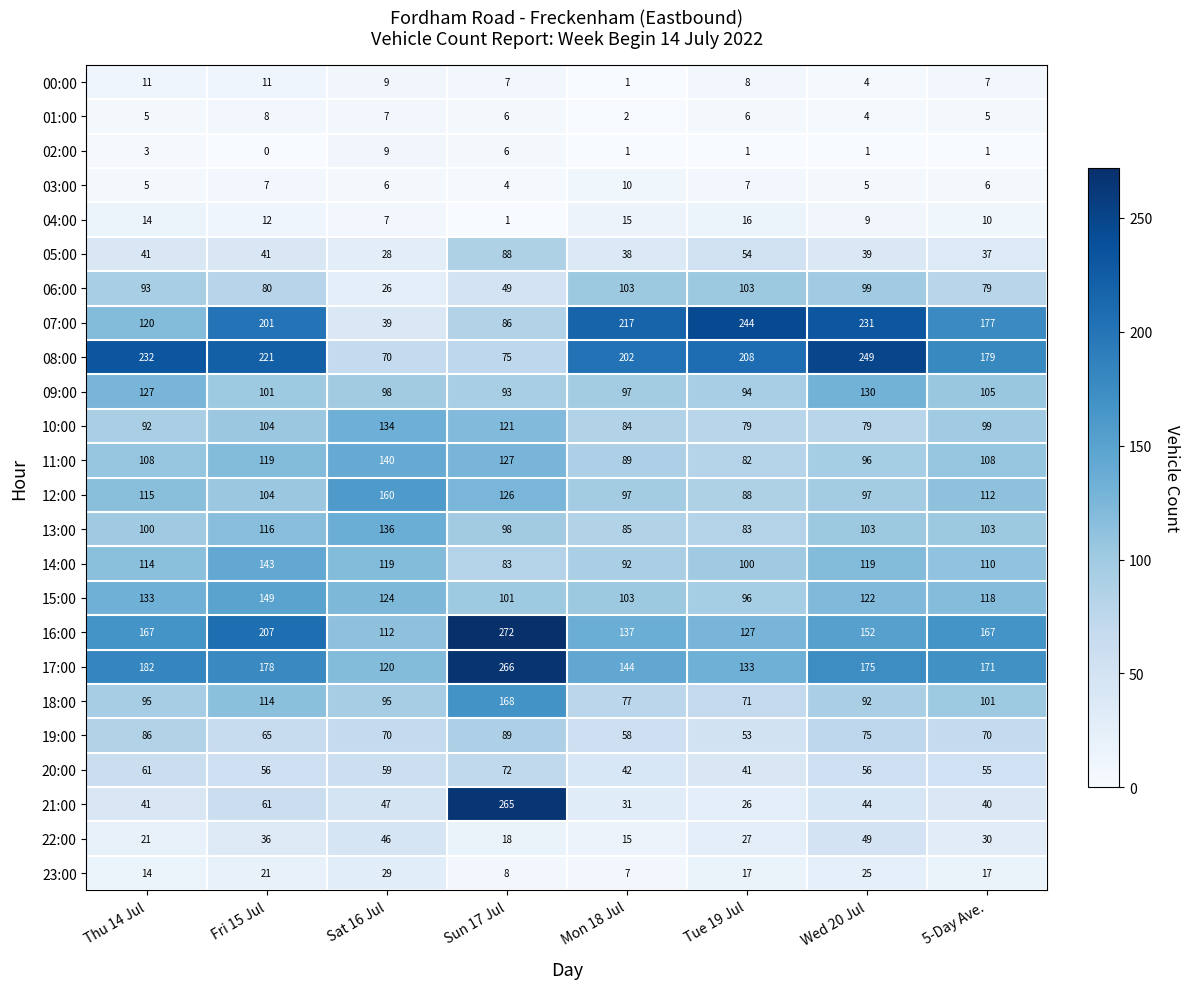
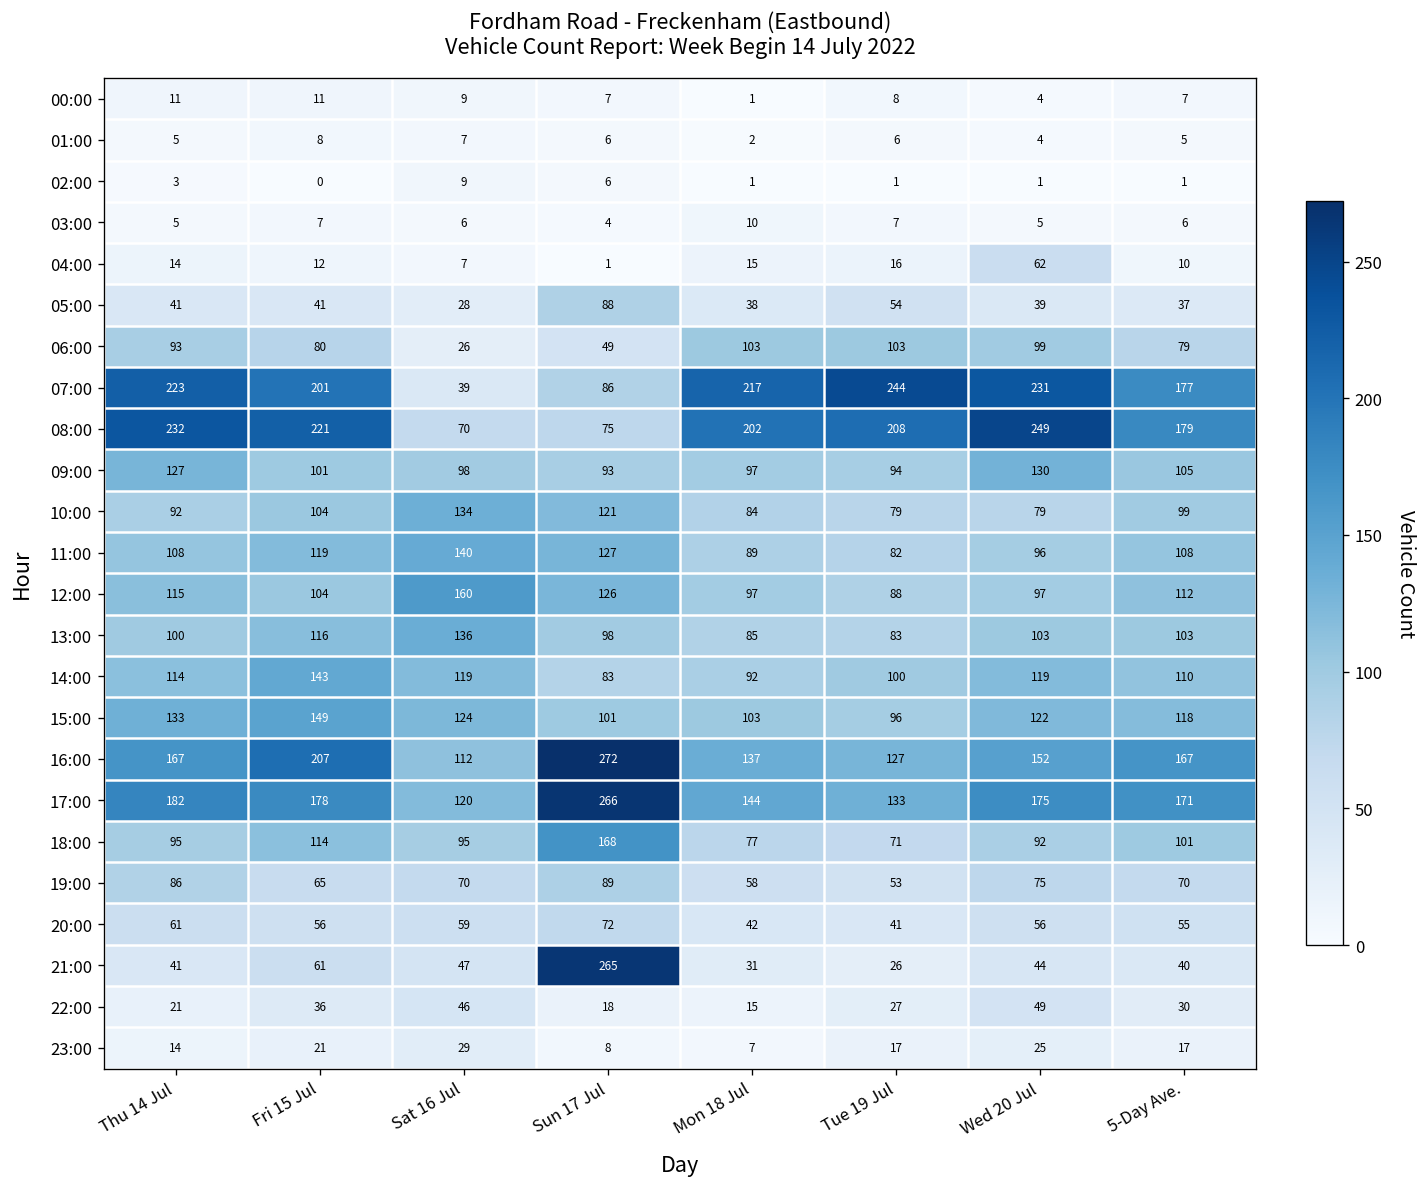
04:00, Wed 20 Jul: 9 -> 62
07:00, Thu 14 Jul: 120 -> 223
